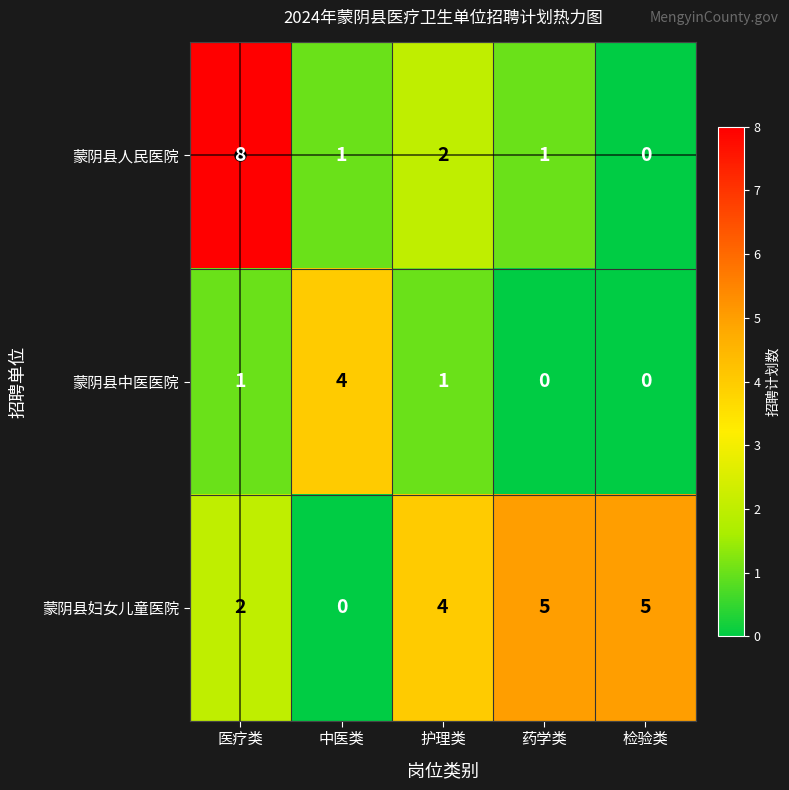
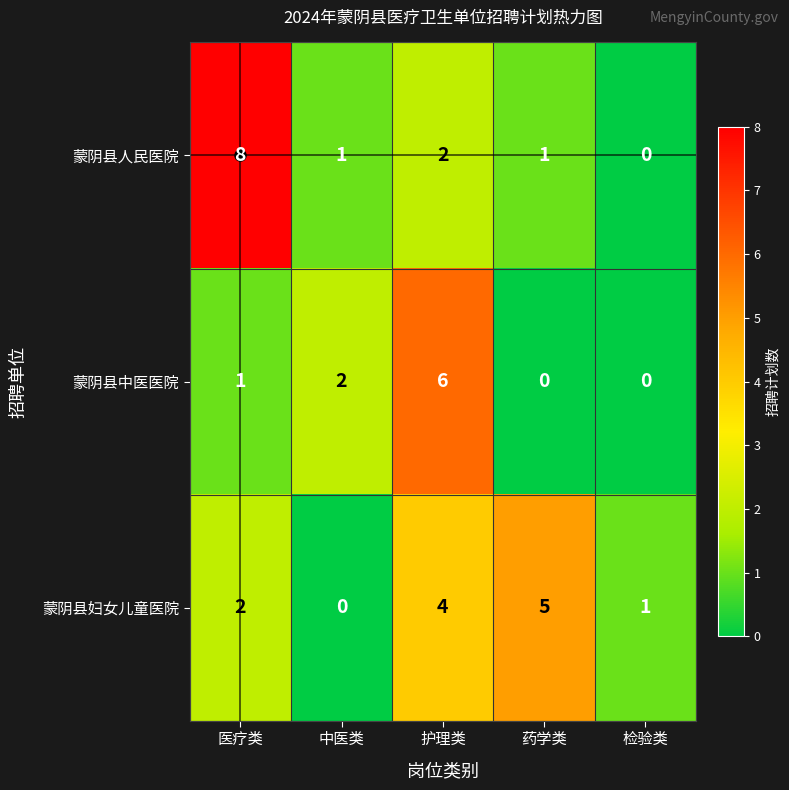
蒙阴县中医医院, 中医类: 4 -> 2
蒙阴县中医医院, 护理类: 1 -> 6
蒙阴县妇女儿童医院, 检验类: 5 -> 1
